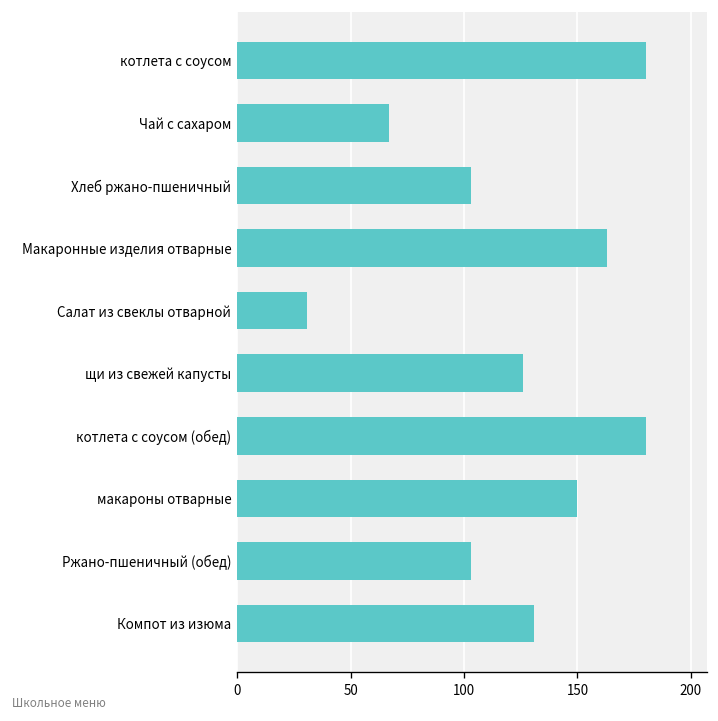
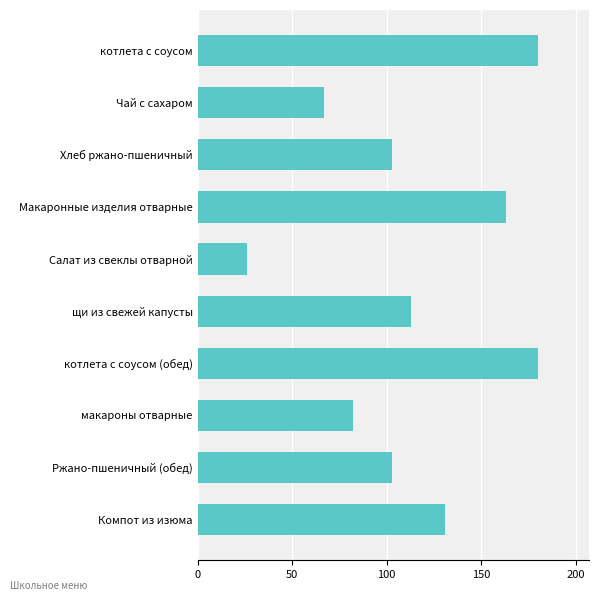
Салат из свеклы отварной: 31 -> 26
щи из свежей капусты: 126 -> 113
макароны отварные: 150 -> 82
